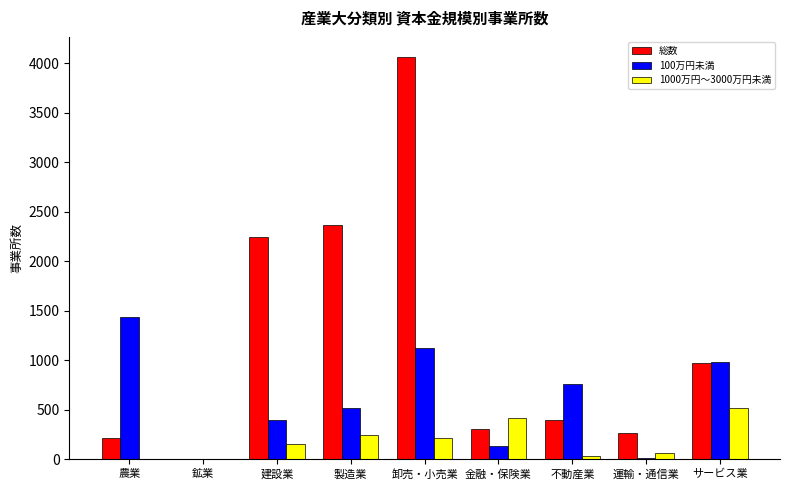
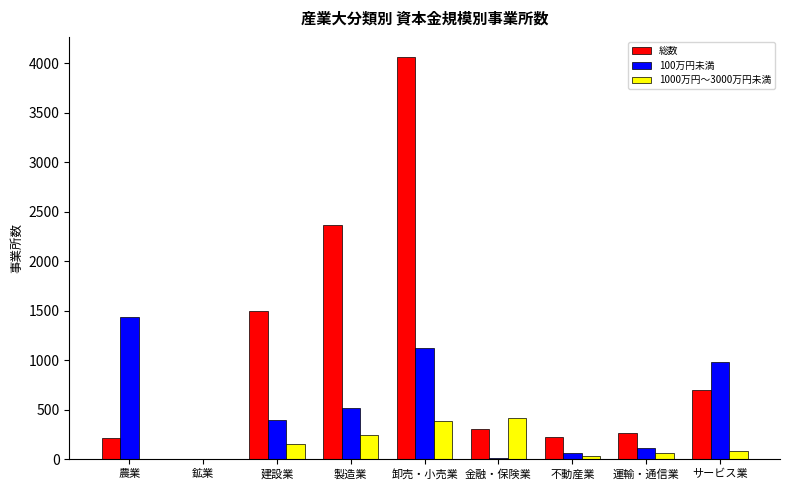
総数, 建設業: 2200 -> 1500
1000万円～3000万円未満, 卸売・小売業: 200 -> 400
100万円未満, 金融・保険業: 100 -> 0
総数, 不動産業: 400 -> 200
100万円未満, 不動産業: 800 -> 100
100万円未満, 運輸・通信業: 0 -> 100
総数, サービス業: 1000 -> 700
1000万円～3000万円未満, サービス業: 500 -> 100
